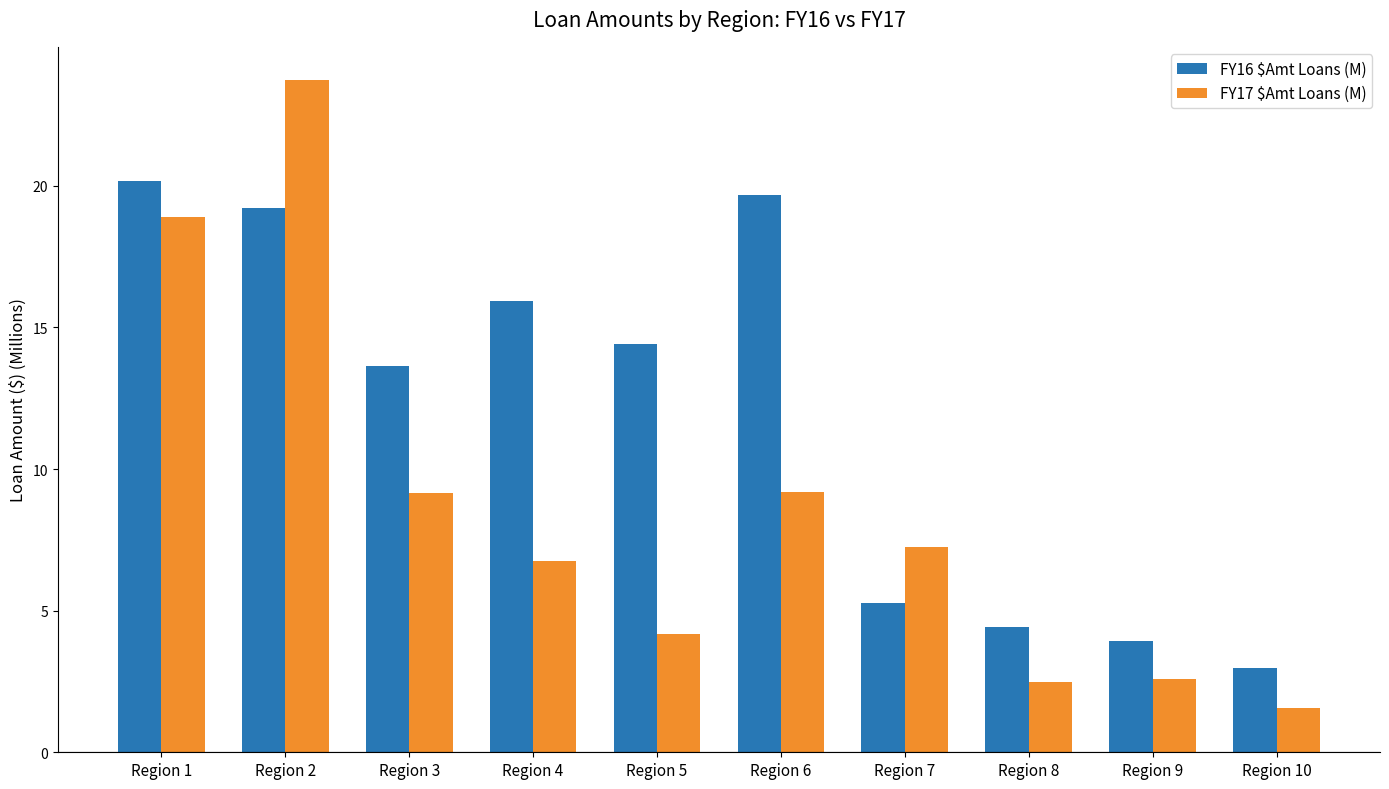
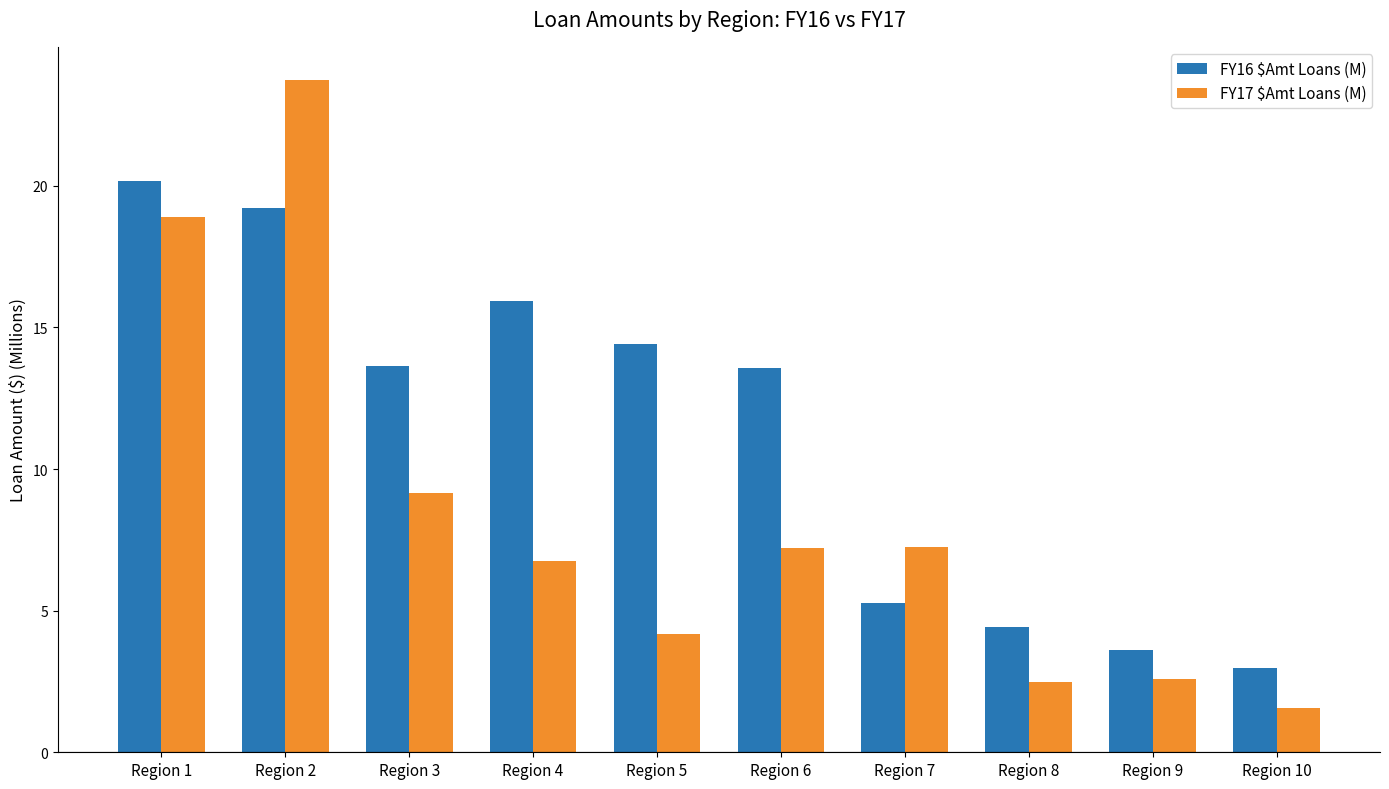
FY16 $Amt Loans (M), Region 6: 19.7 -> 13.6
FY17 $Amt Loans (M), Region 6: 9.2 -> 7.2
FY16 $Amt Loans (M), Region 9: 3.9 -> 3.6
